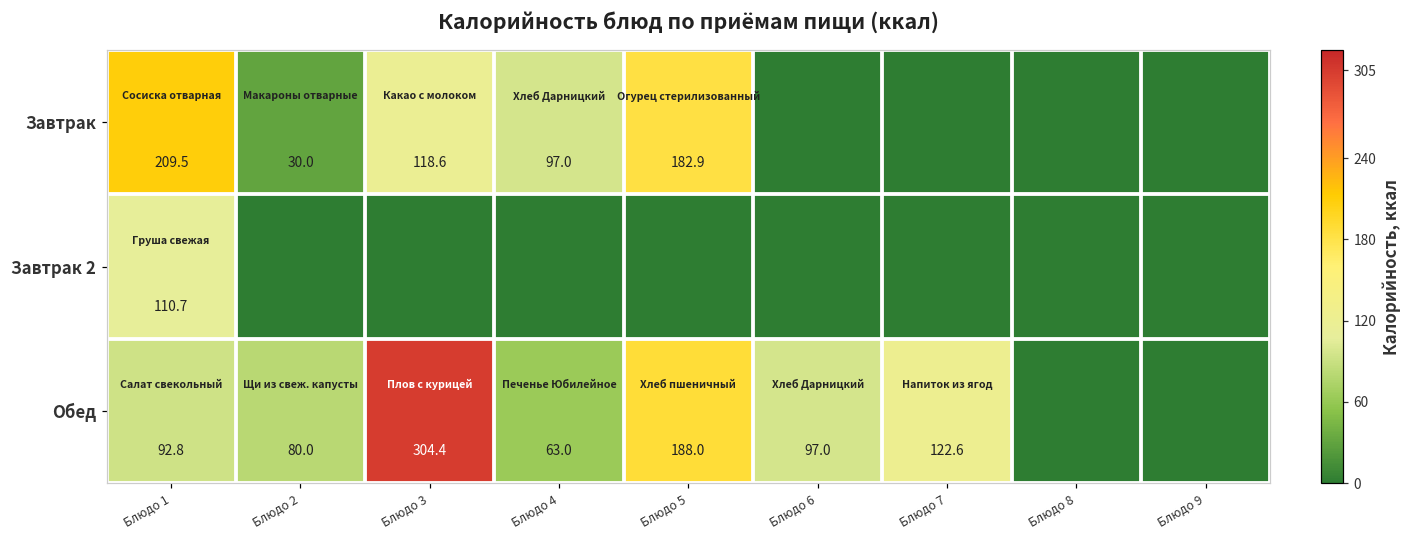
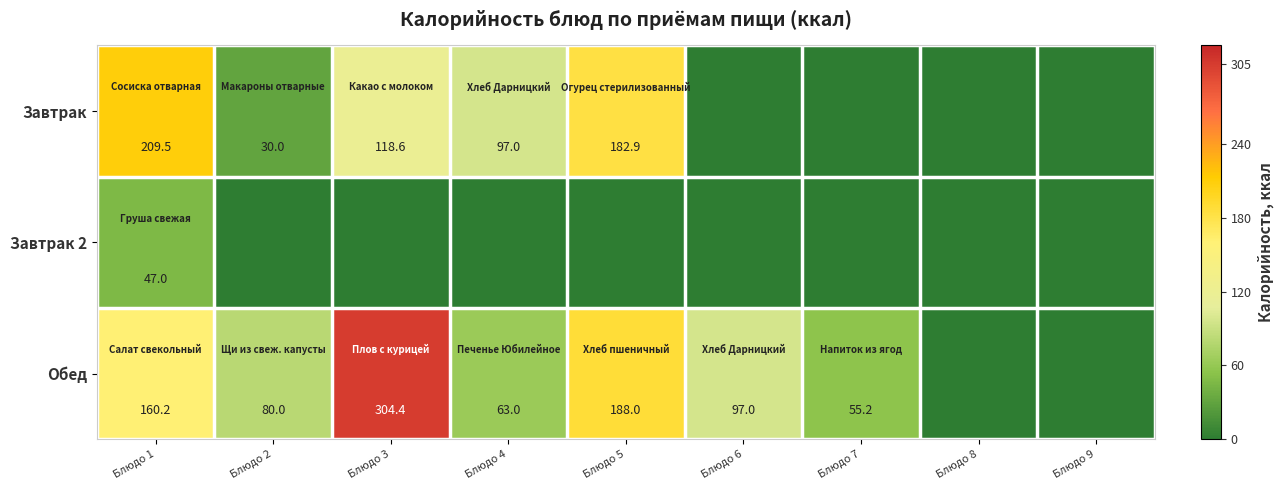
Завтрак 2, Блюдо 1: 110.7 -> 47.0
Обед, Блюдо 1: 92.8 -> 160.2
Обед, Блюдо 7: 122.6 -> 55.2
